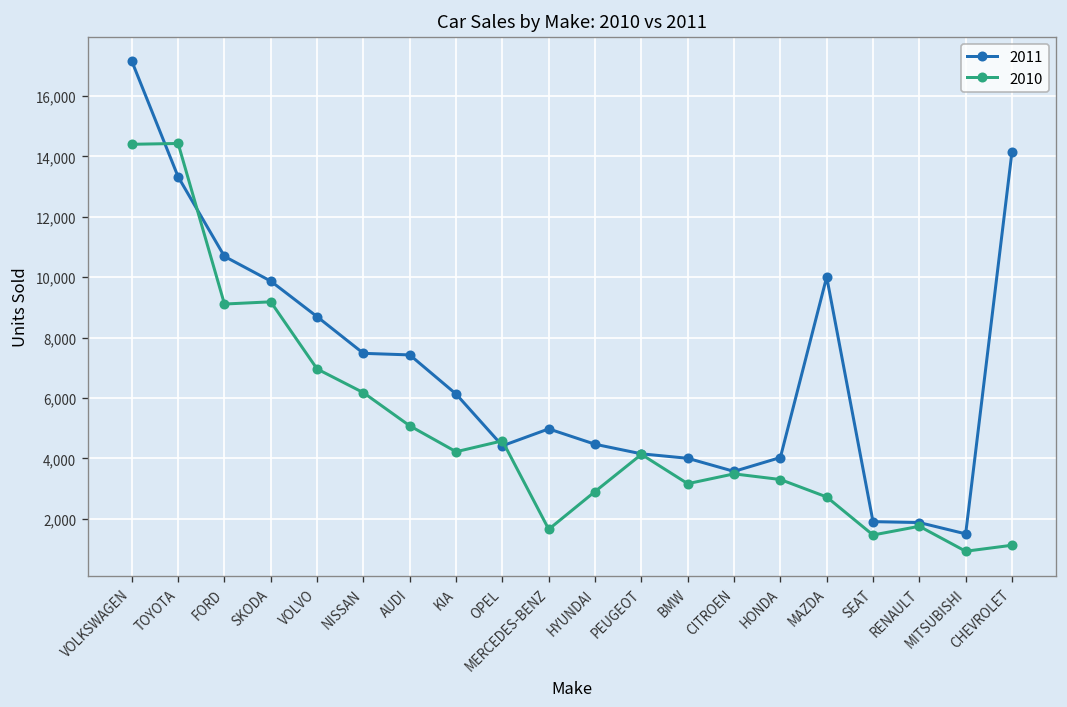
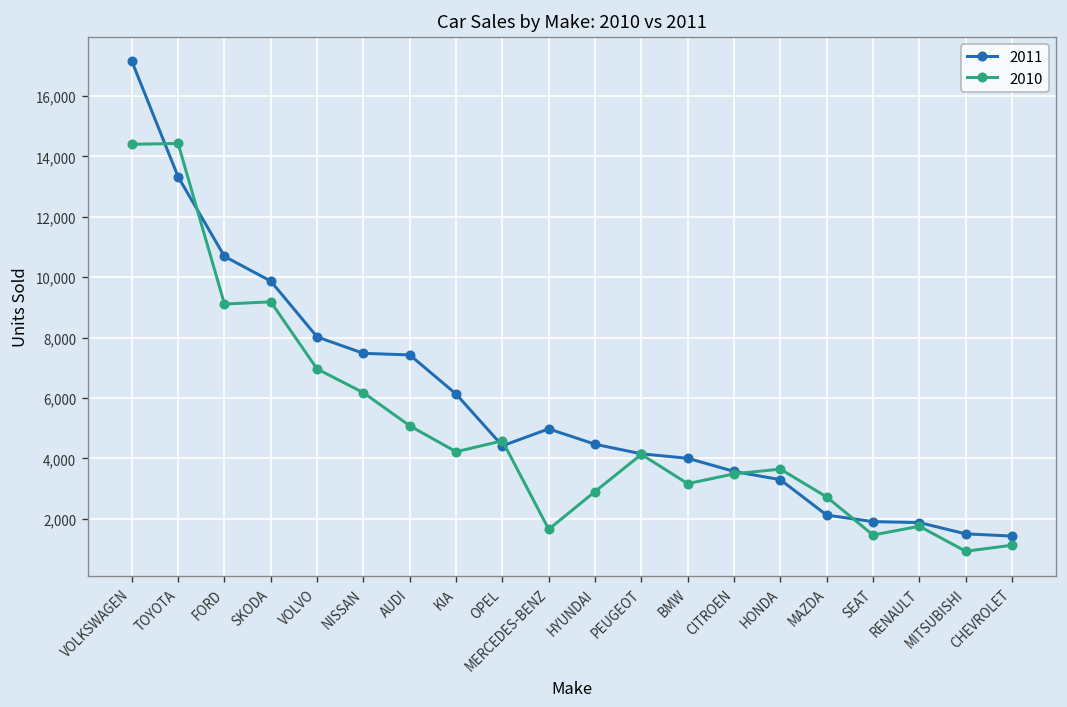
2011, VOLVO: 8,700 -> 8,000
2011, HONDA: 4,000 -> 3,300
2010, HONDA: 3,300 -> 3,600
2011, MAZDA: 10,000 -> 2,100
2011, CHEVROLET: 14,200 -> 1,400
